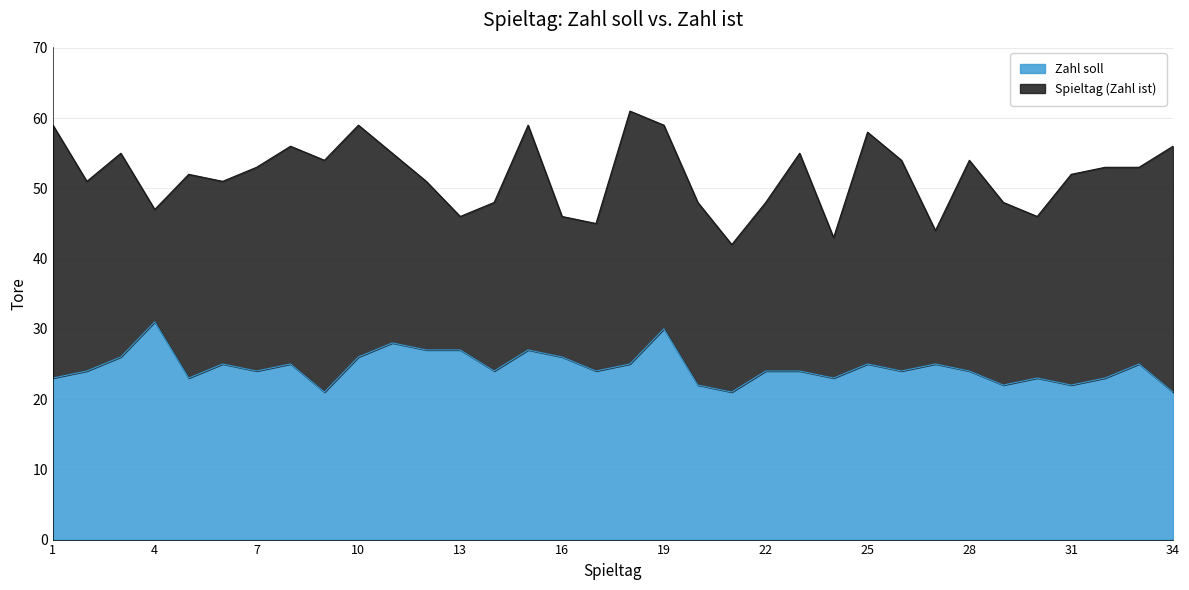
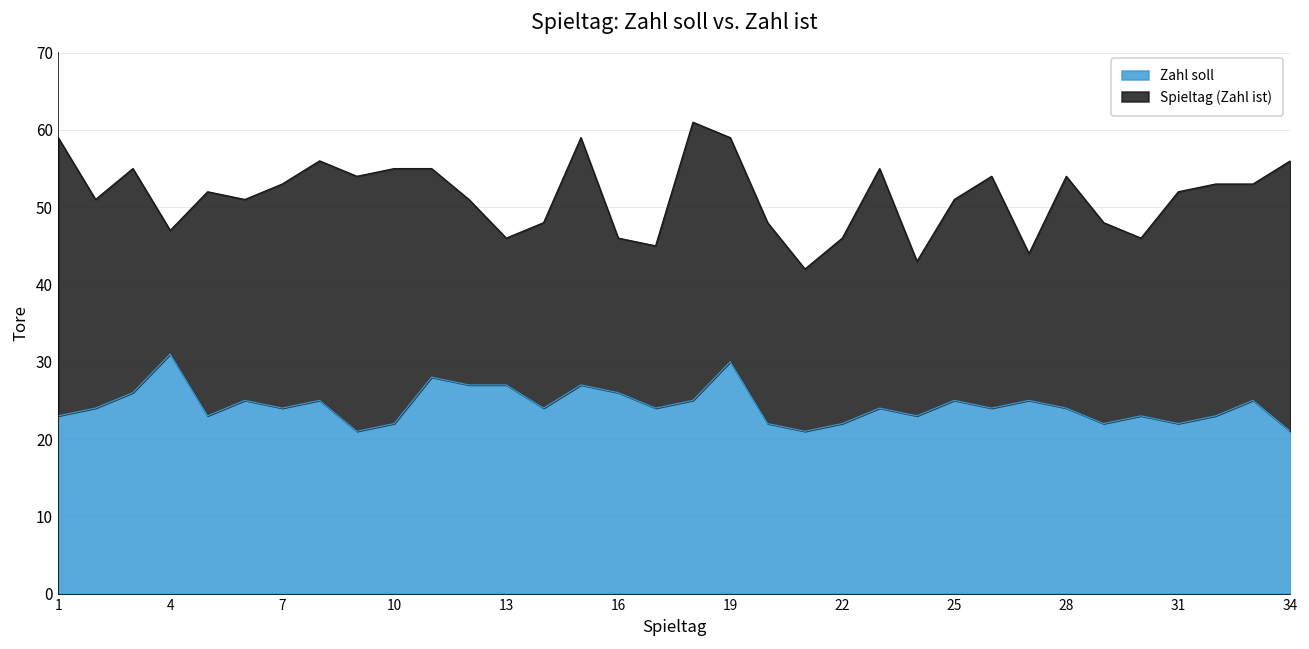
Zahl soll, 10: 26 -> 22
Zahl soll, 22: 24 -> 22
Spieltag (Zahl ist), 25: 33 -> 26
